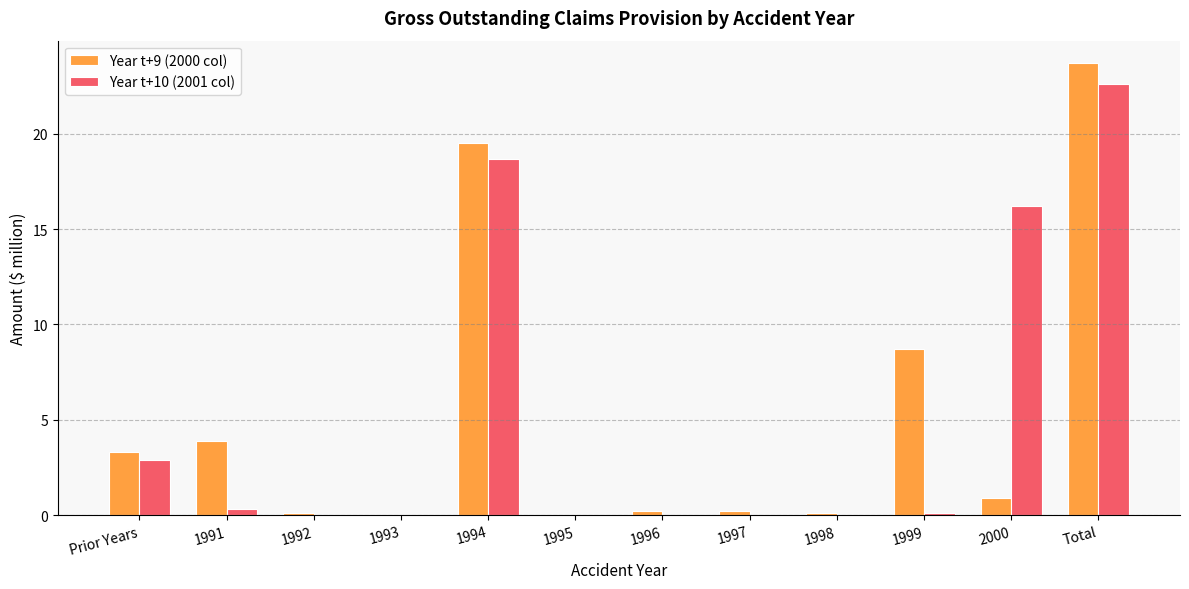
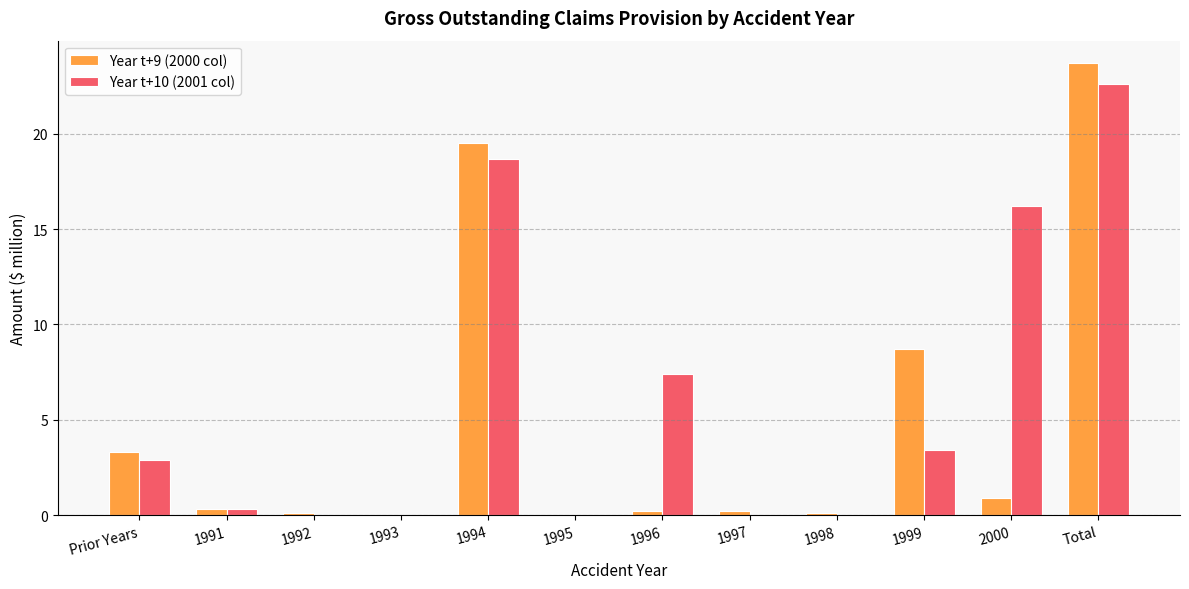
Year t+9 (2000 col), 1991: 3.9 -> 0.3
Year t+10 (2001 col), 1996: 0.0 -> 7.4
Year t+10 (2001 col), 1999: 0.1 -> 3.4
